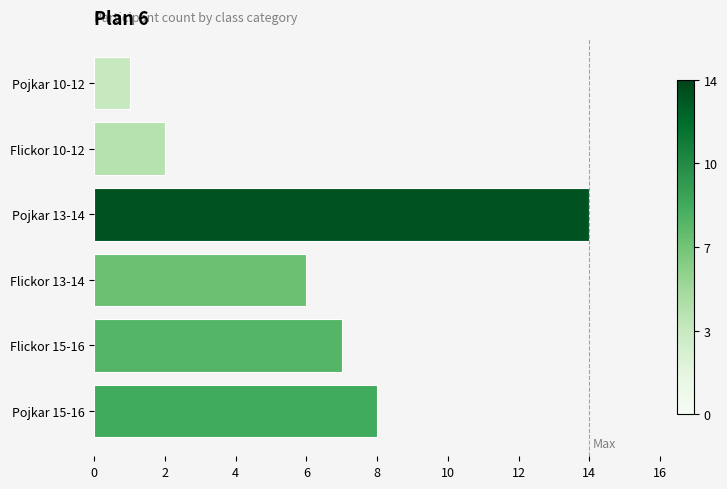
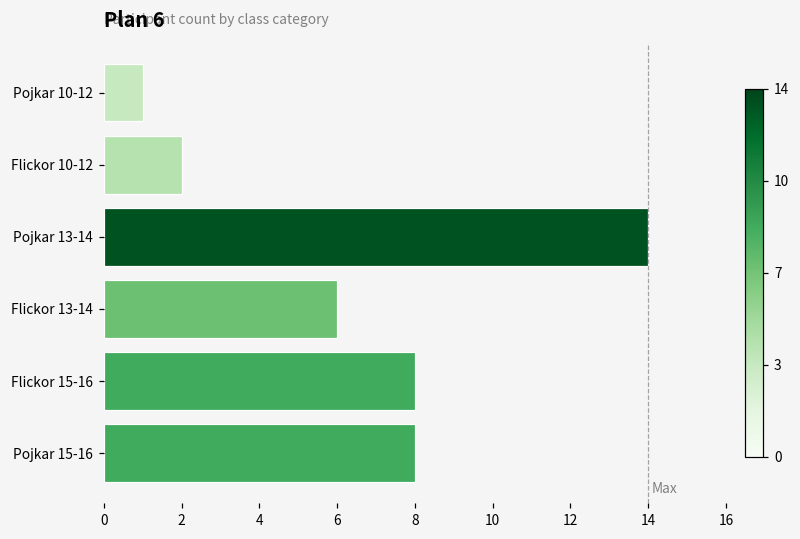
Flickor 15-16: 7 -> 8
